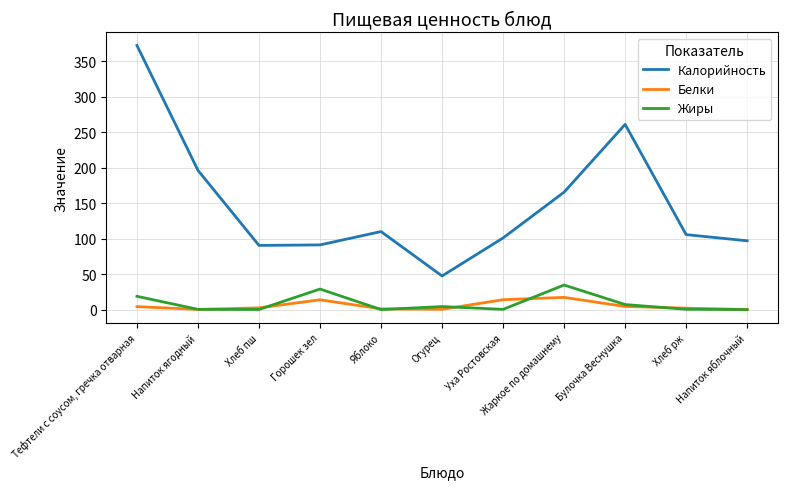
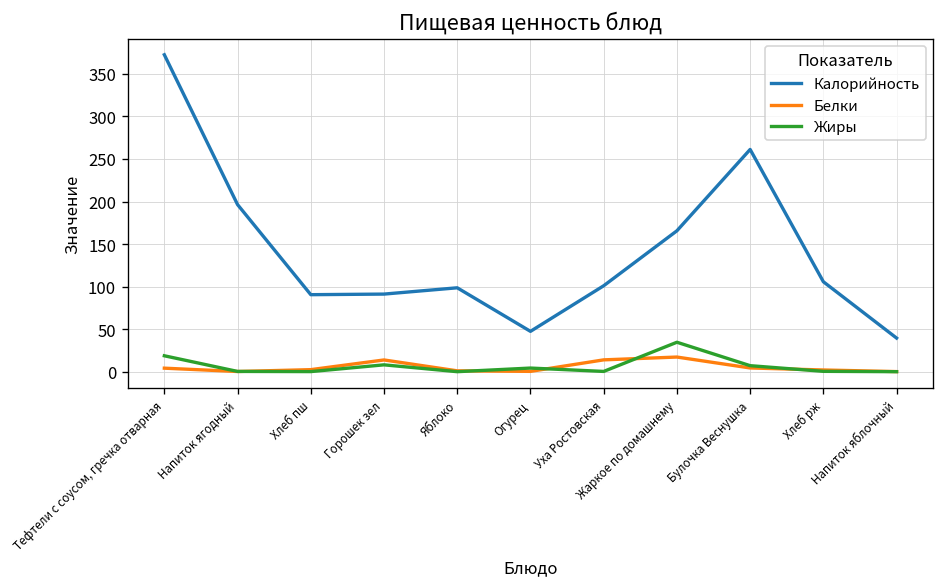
Жиры, Горошек зел: 30 -> 10
Калорийность, Яблоко: 110 -> 100
Калорийность, Напиток яблочный: 100 -> 40
